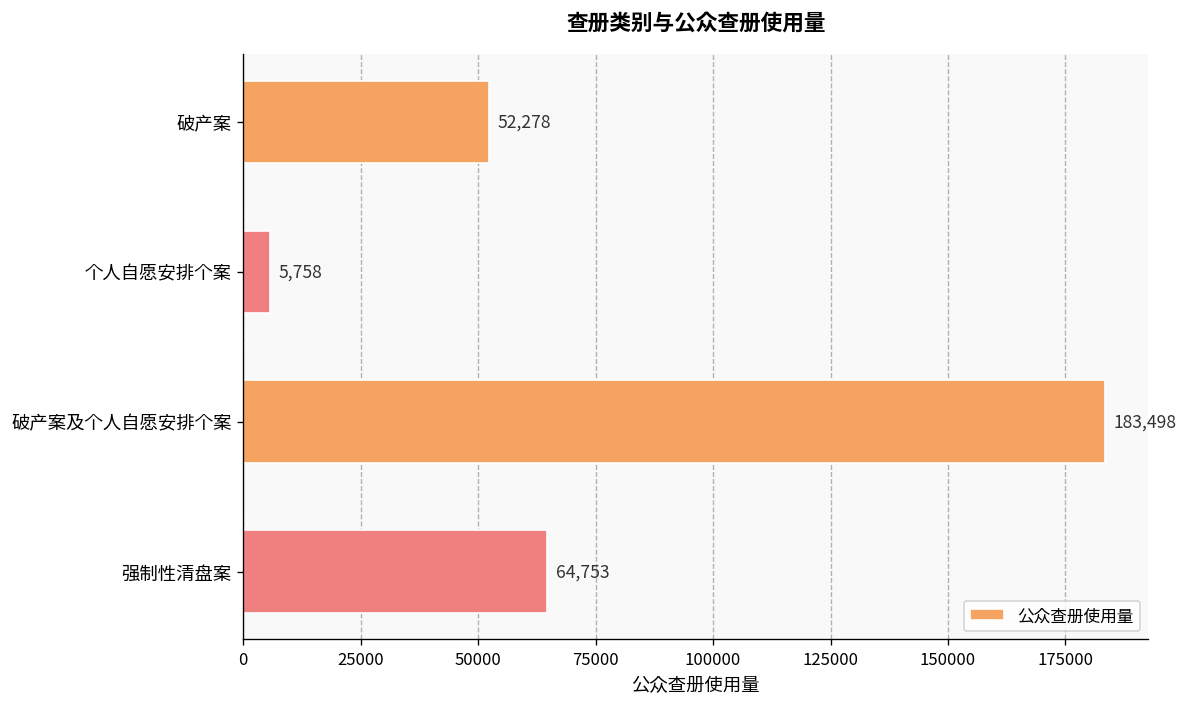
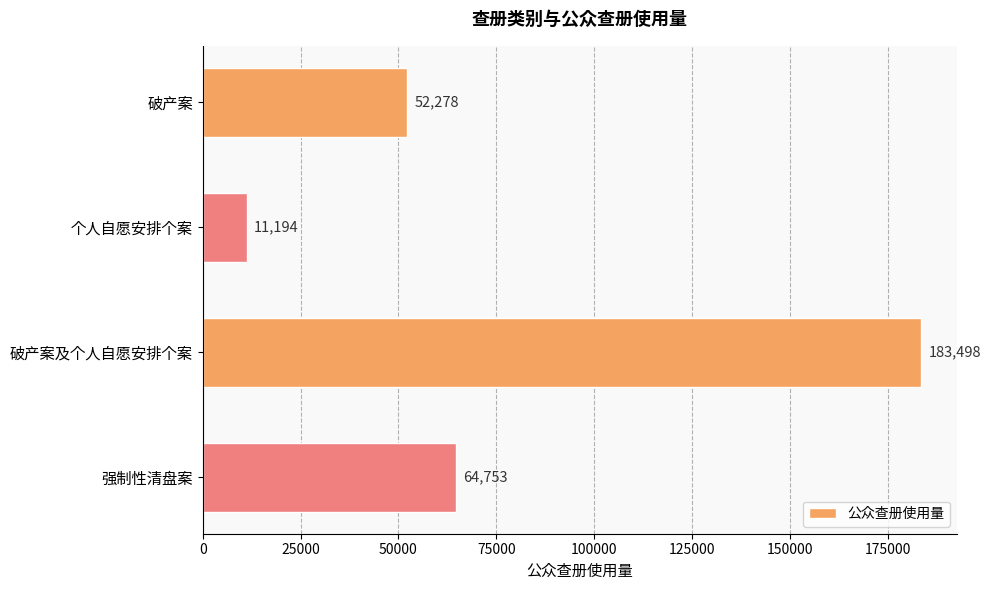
个人自愿安排个案: 5,758 -> 11,194
